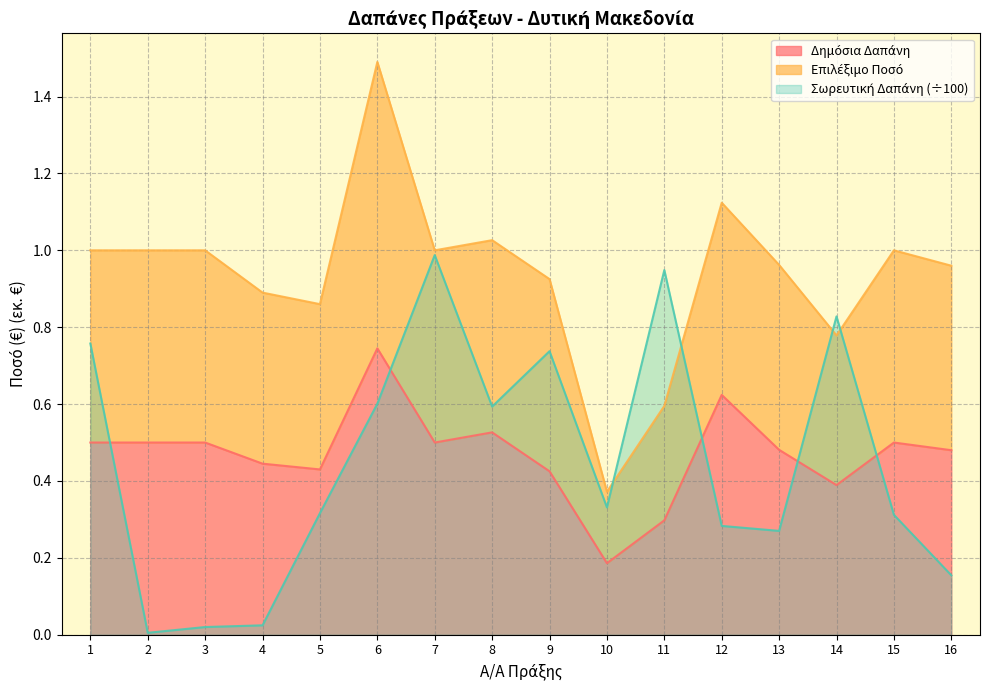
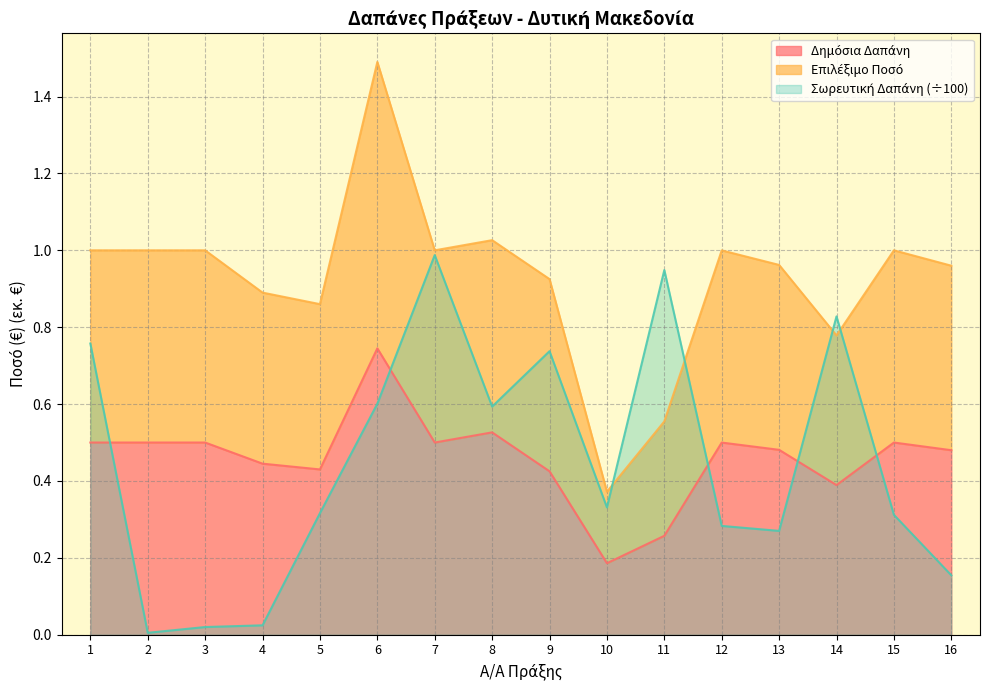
Δημόσια Δαπάνη, 11: 0.30 -> 0.26
Δημόσια Δαπάνη, 12: 0.62 -> 0.50
